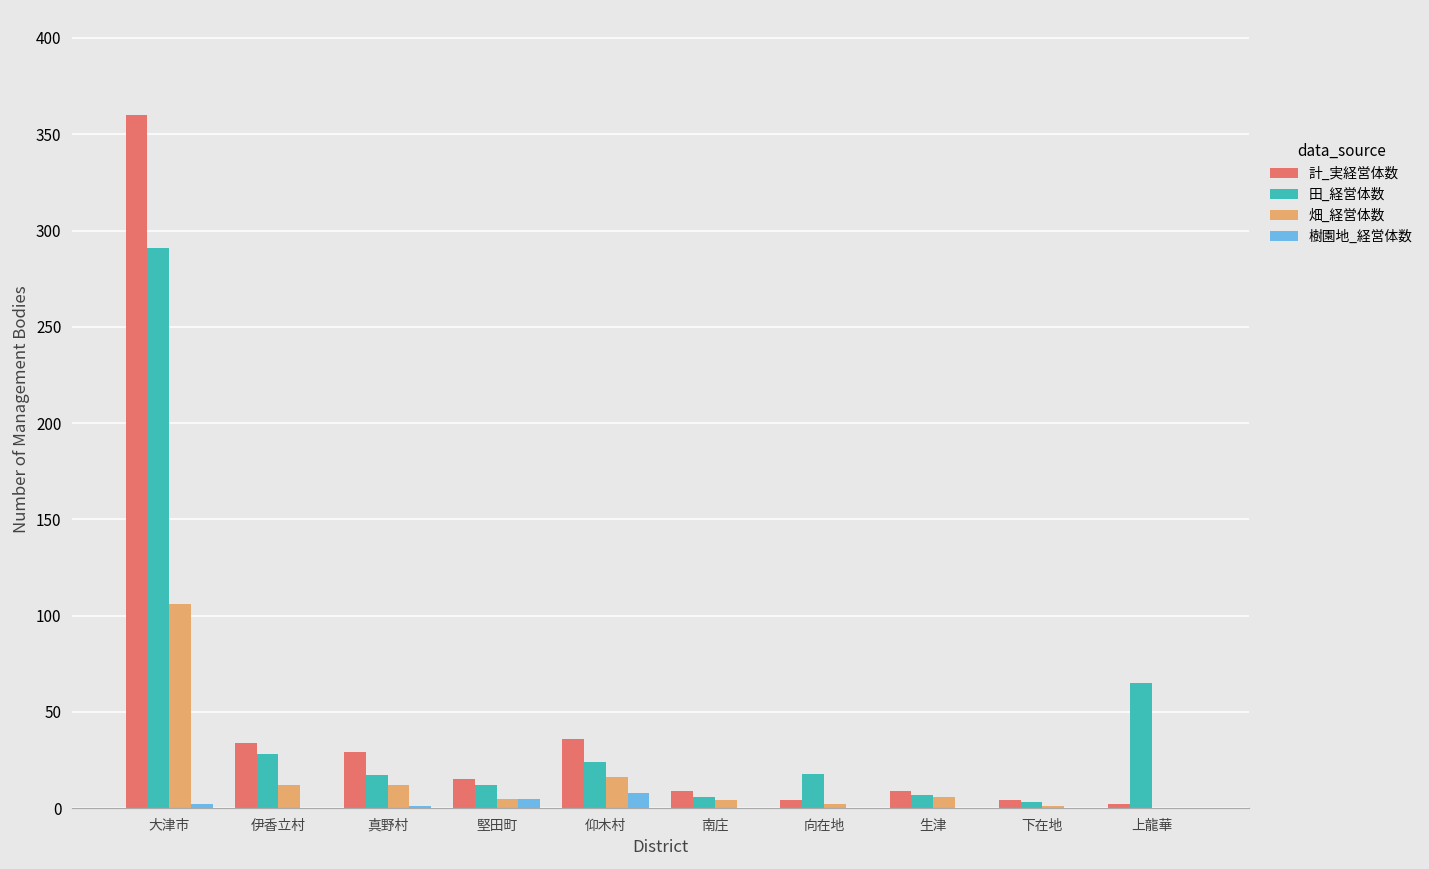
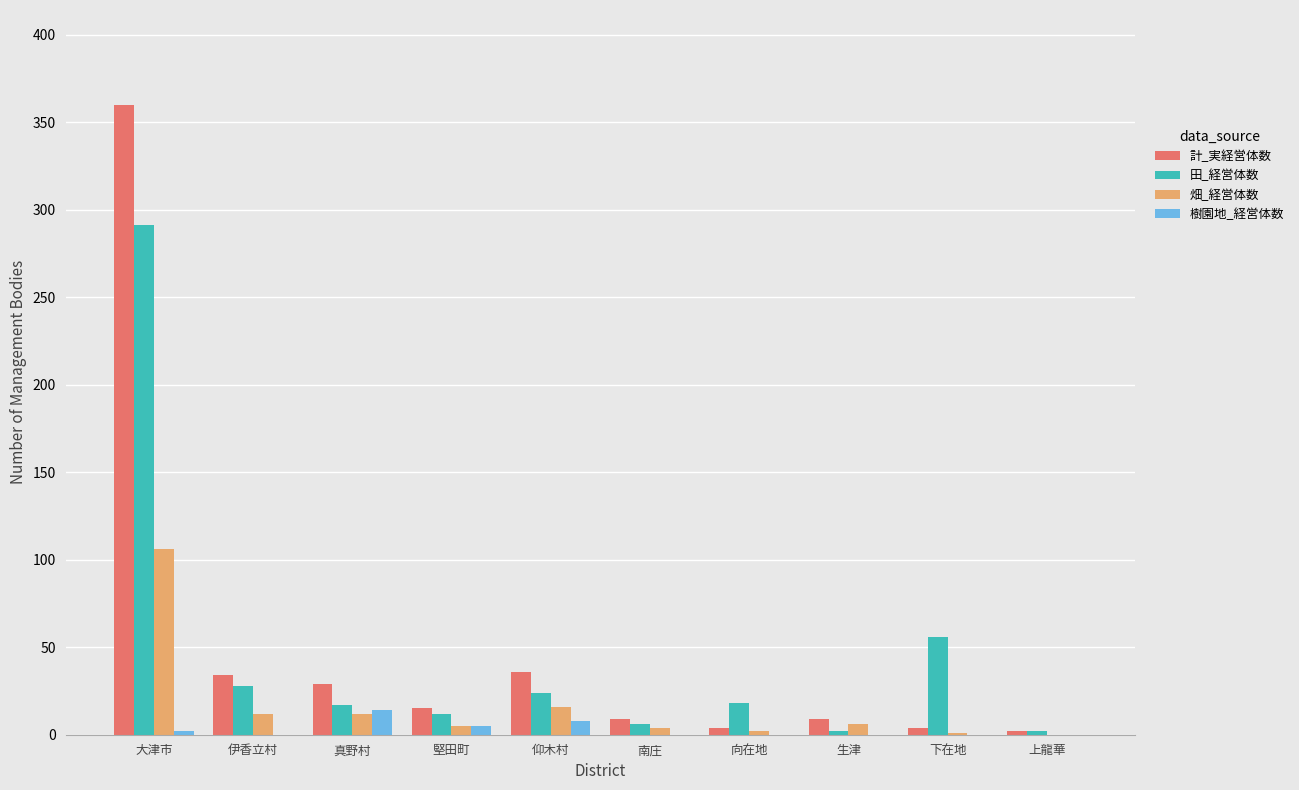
樹園地_経営体数, 真野村: 1 -> 14
田_経営体数, 生津: 7 -> 2
田_経営体数, 下在地: 3 -> 56
田_経営体数, 上龍華: 65 -> 2
